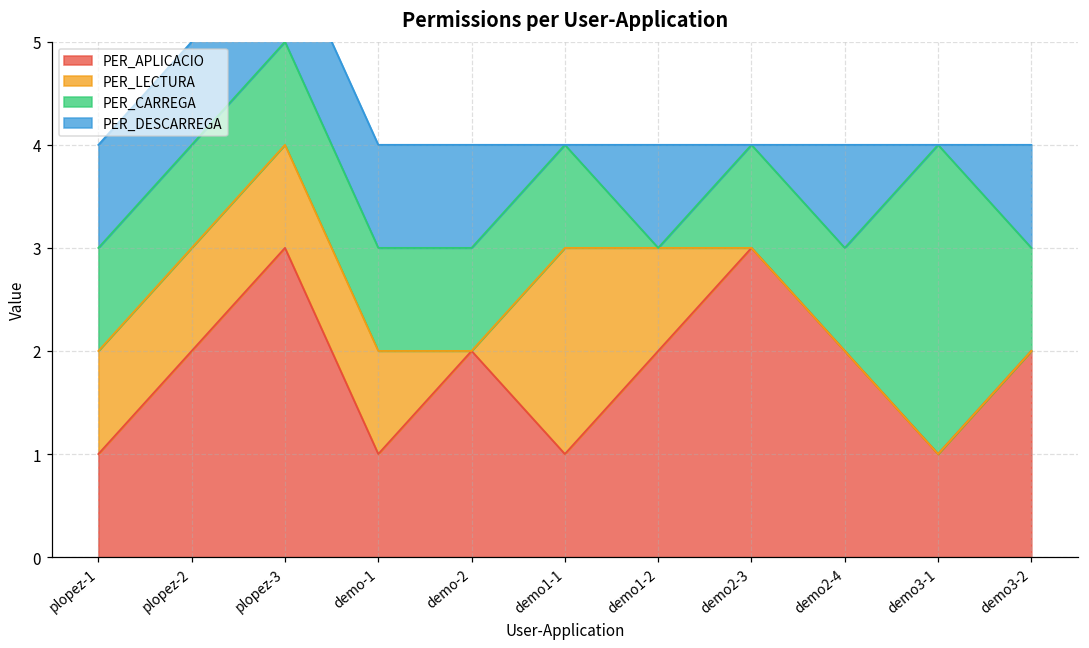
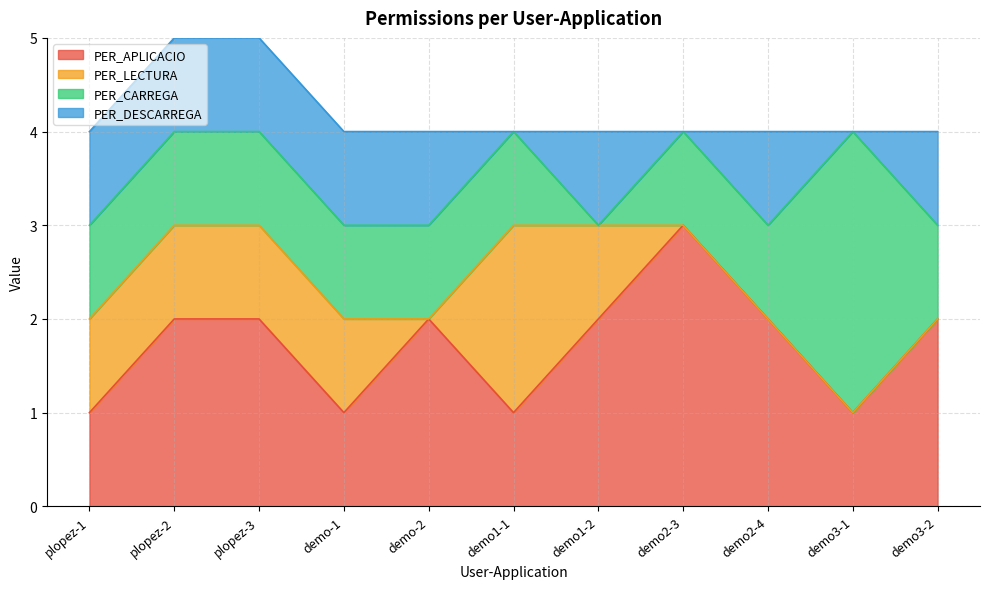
PER_APLICACIO, plopez-3: 3 -> 2
